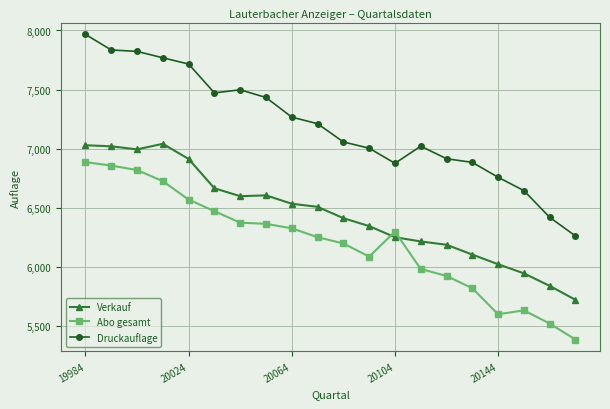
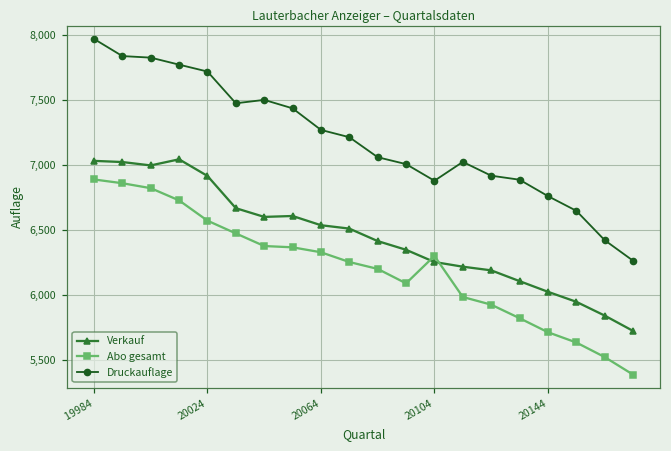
Abo gesamt, 20144: 5,600 -> 5,710
